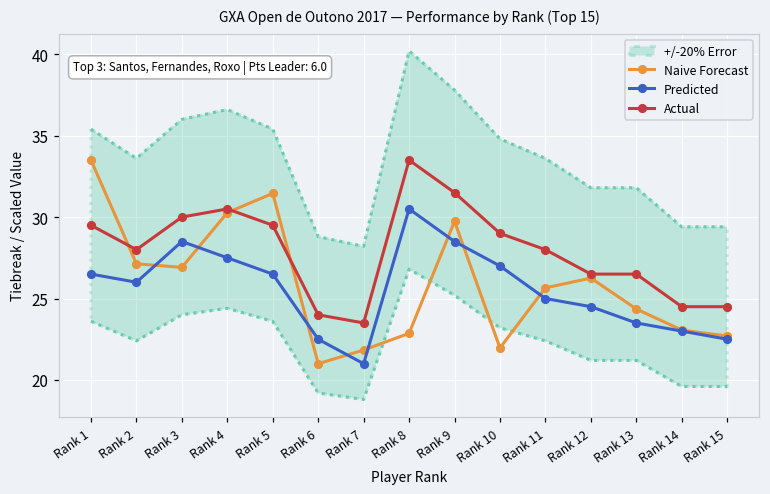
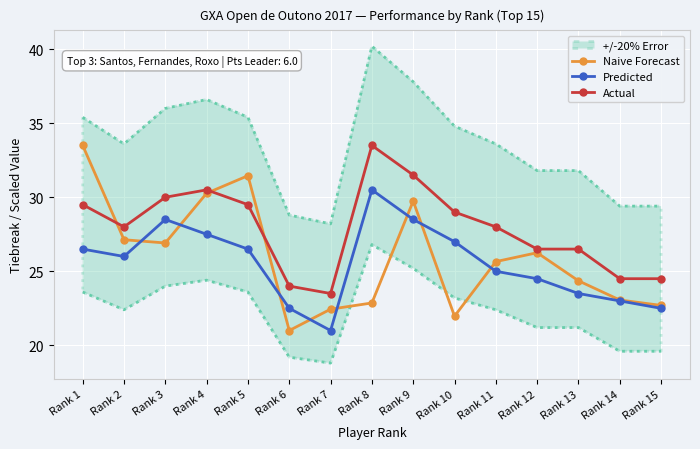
Naive Forecast, Rank 7: 21.8 -> 22.4
